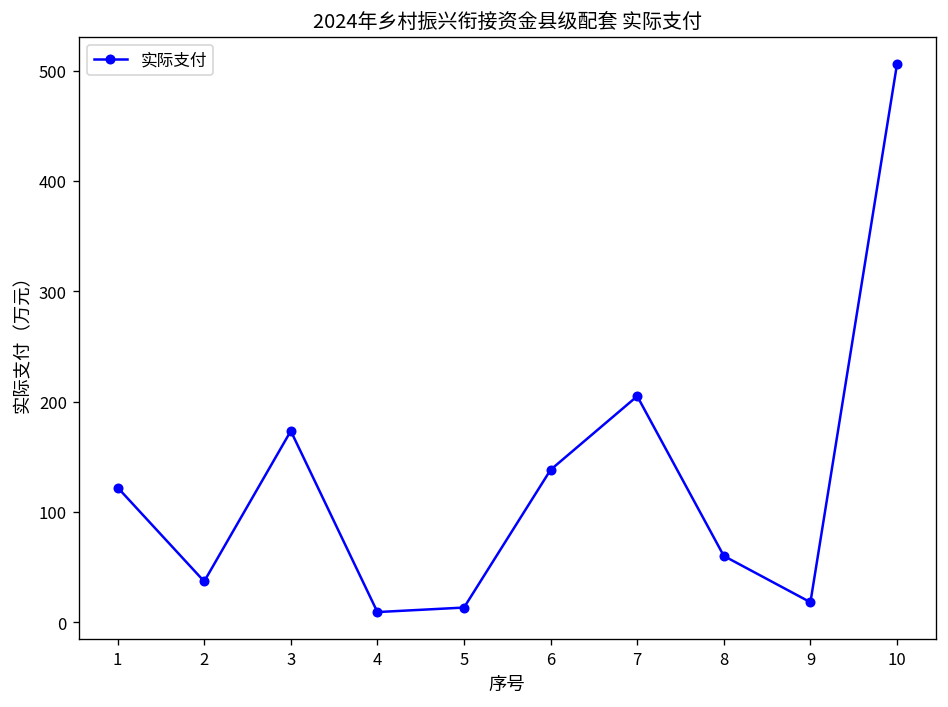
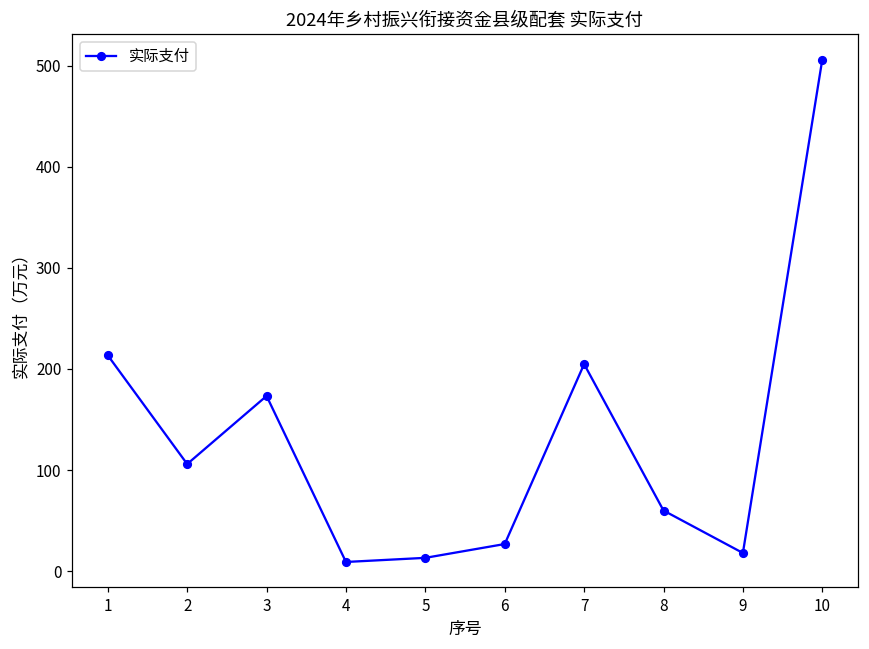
1: 120 -> 210
2: 40 -> 110
6: 140 -> 30
